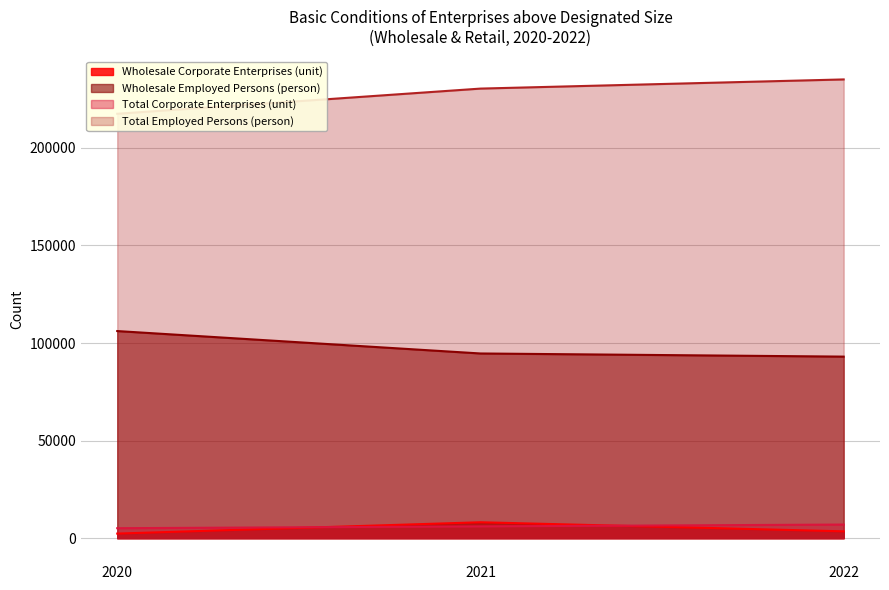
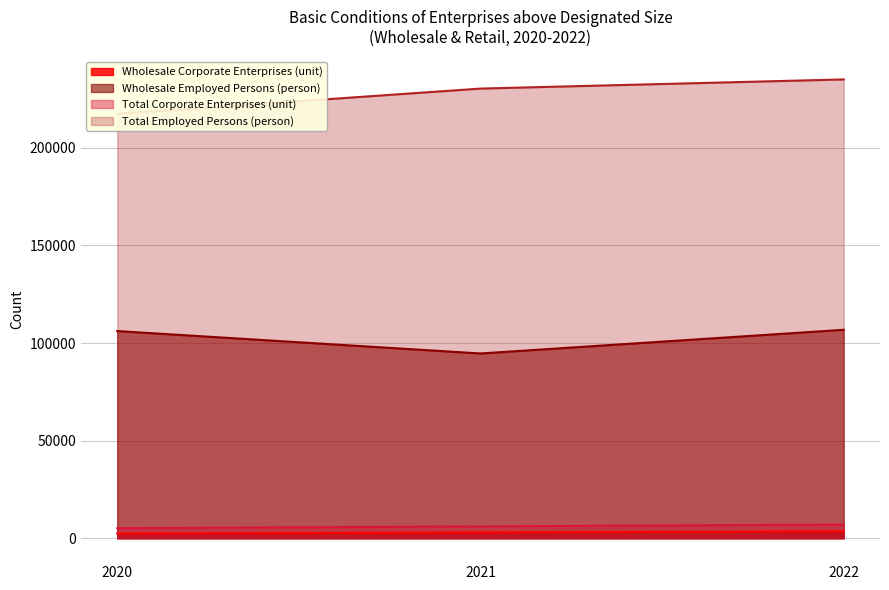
Wholesale Corporate Enterprises (unit), 2021: 8000 -> 3000
Wholesale Employed Persons (person), 2022: 93000 -> 107000
